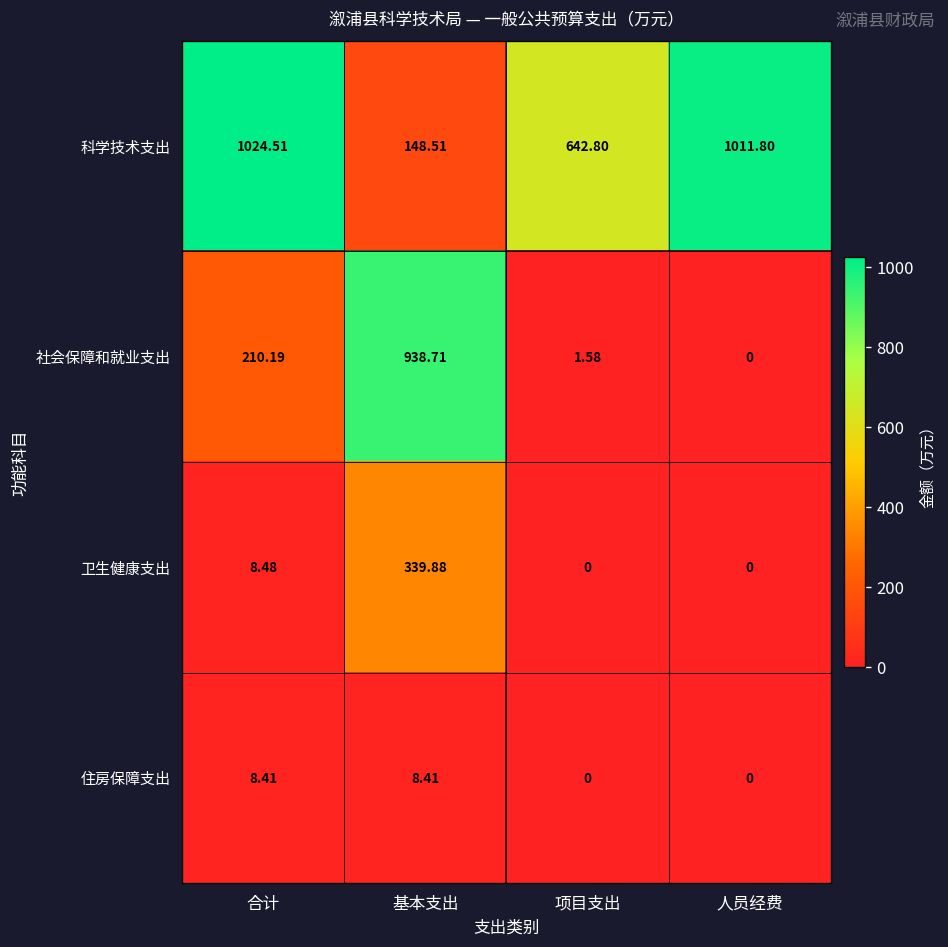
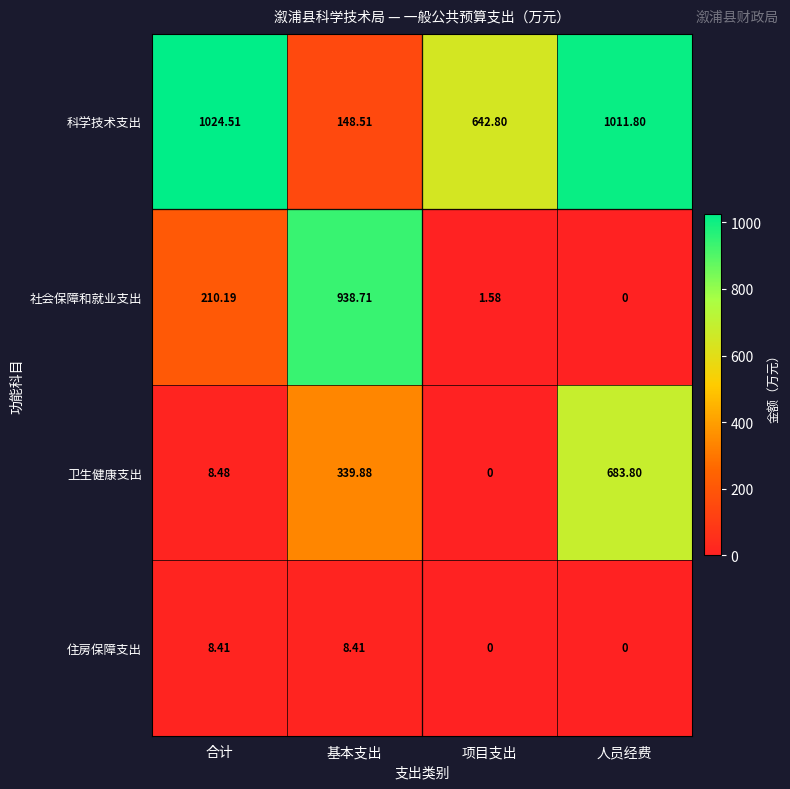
卫生健康支出, 人员经费: 0 -> 683.80
